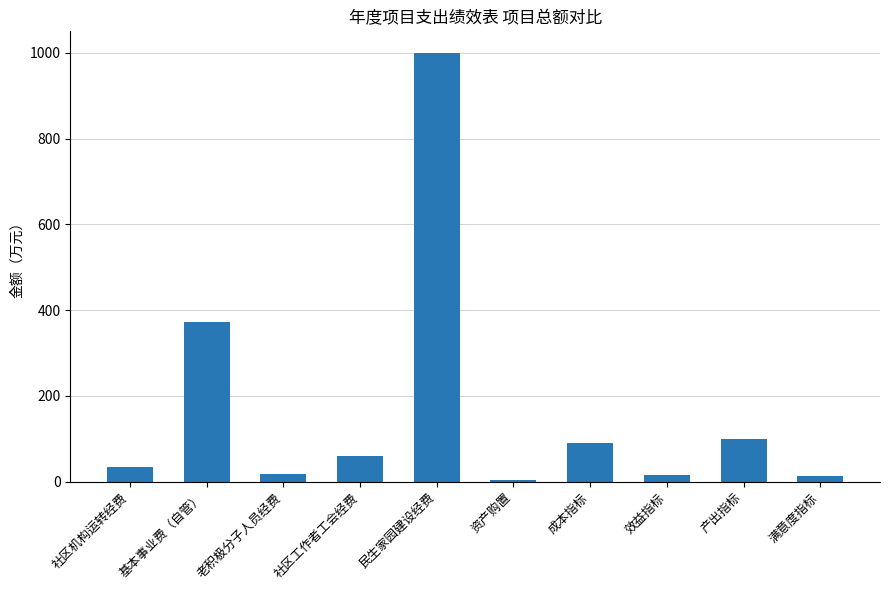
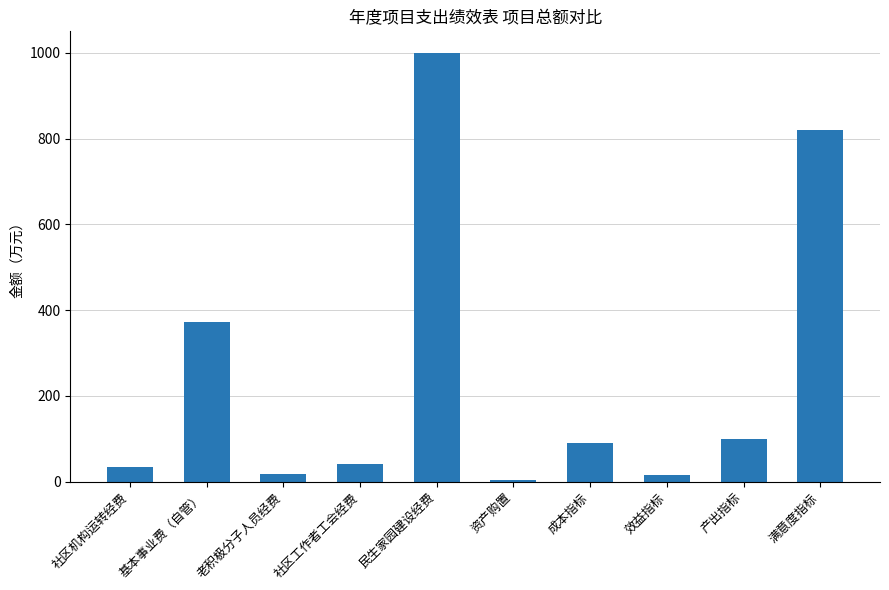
社区工作者工会经费: 60 -> 40
满意度指标: 10 -> 820
